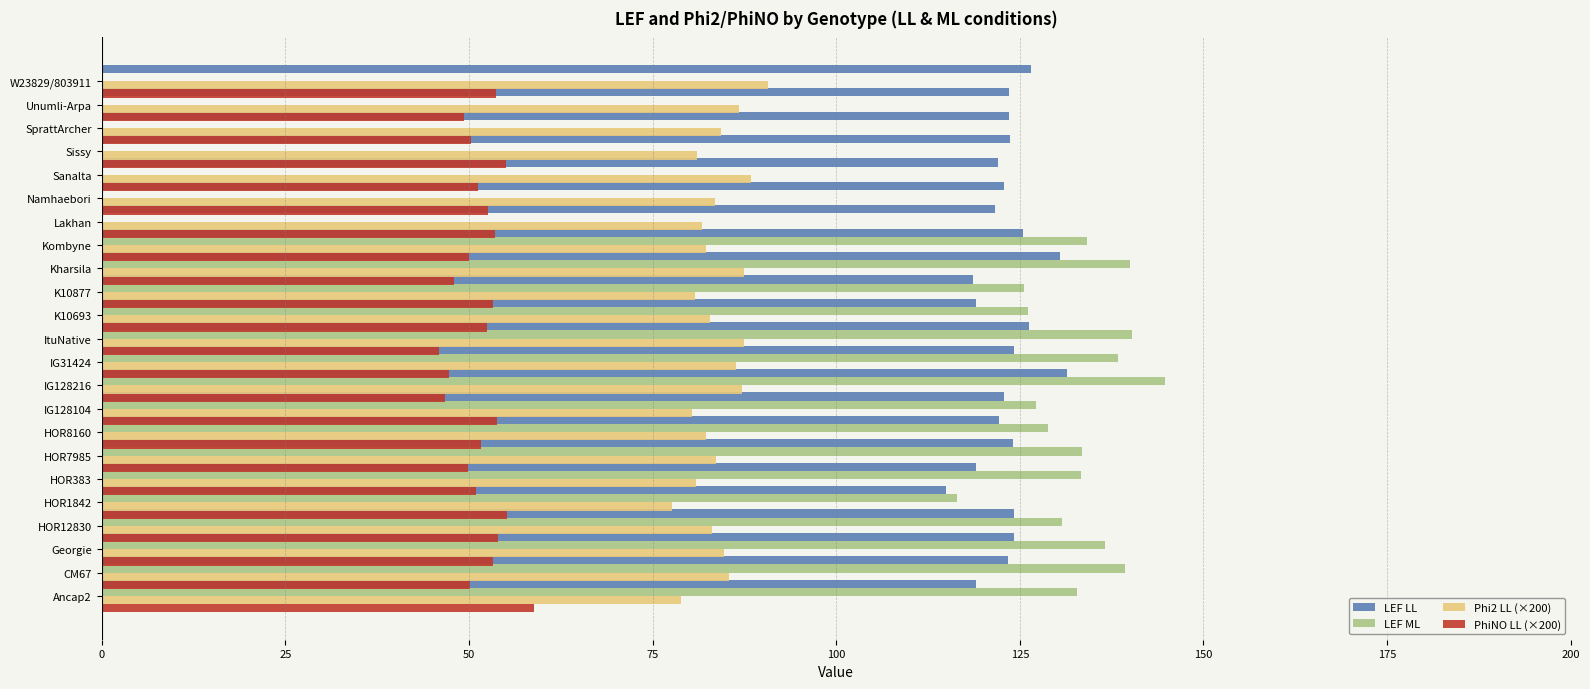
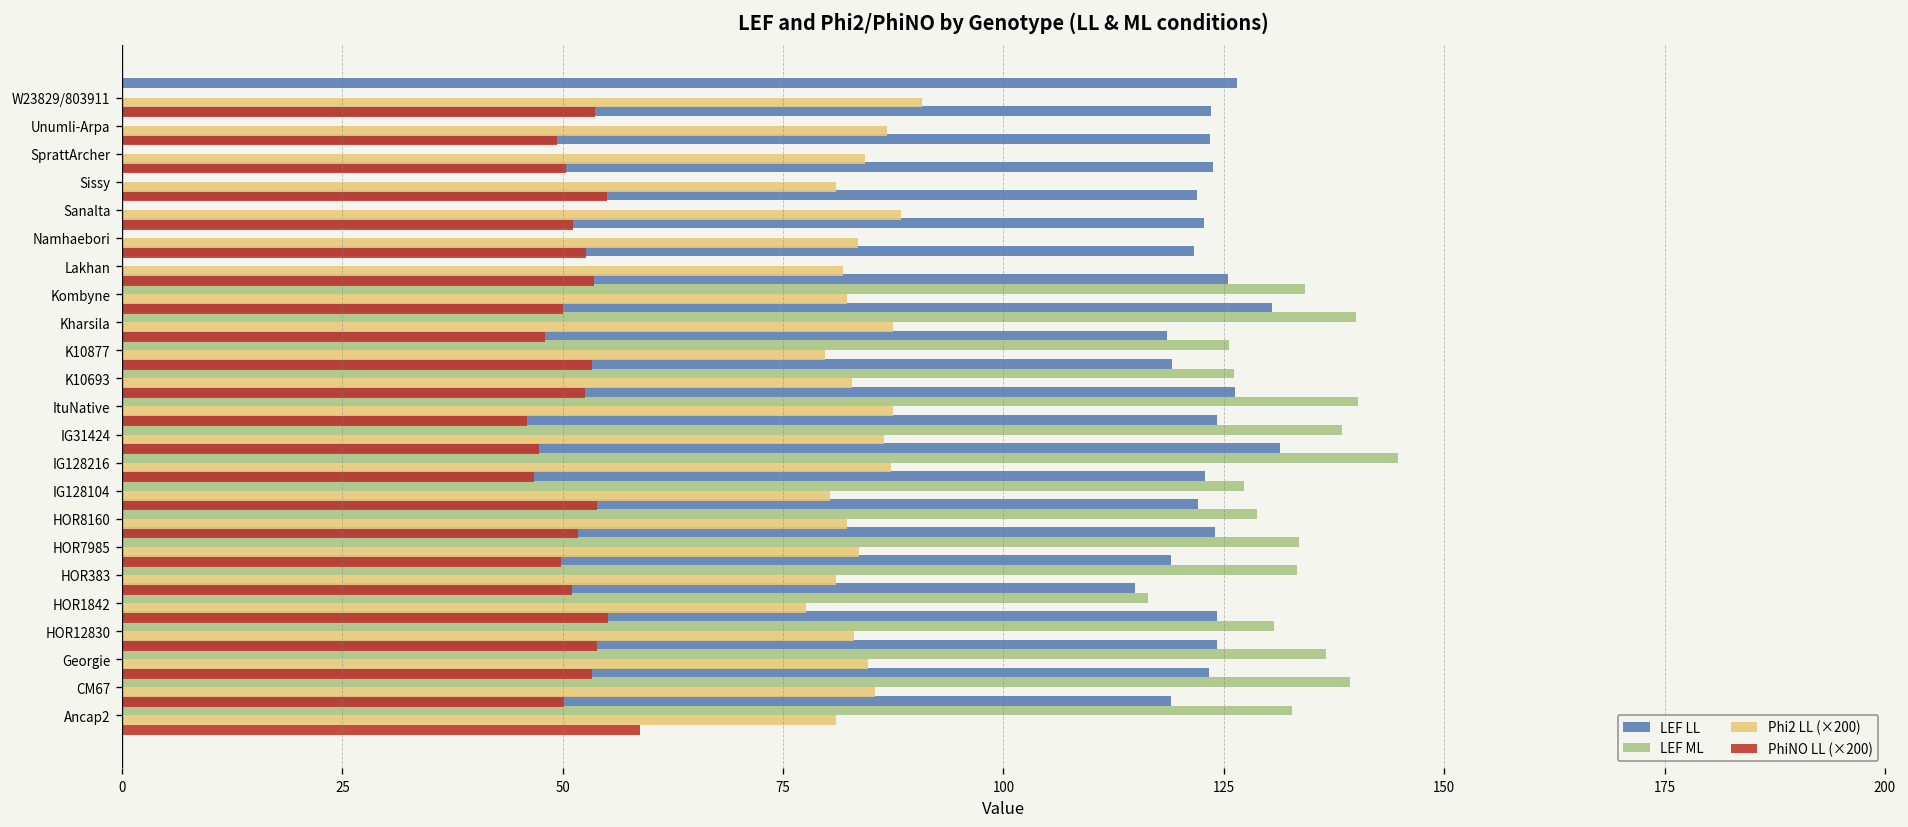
Phi2 LL (×200), K10877: 81 -> 80
Phi2 LL (×200), Ancap2: 79 -> 81
